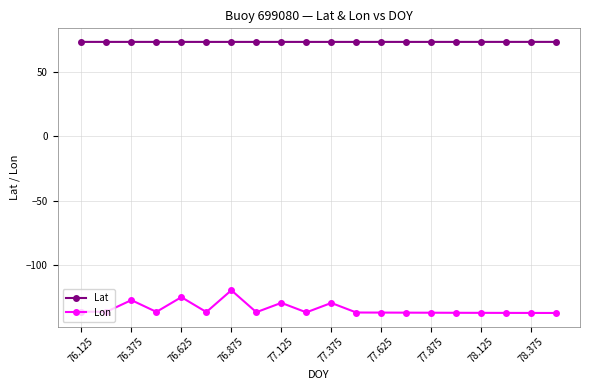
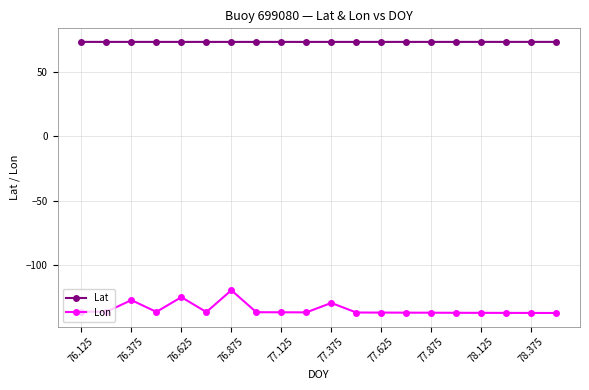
Lon, 77.125: -129 -> -137
